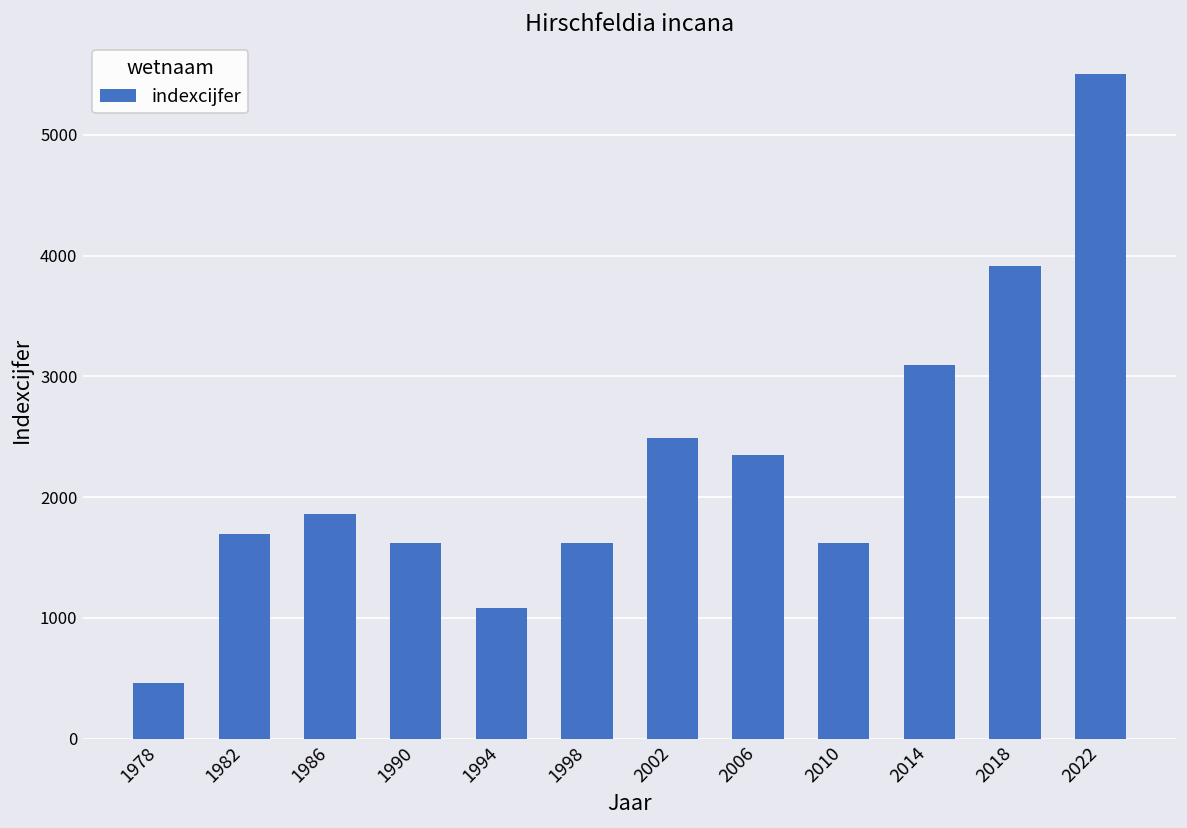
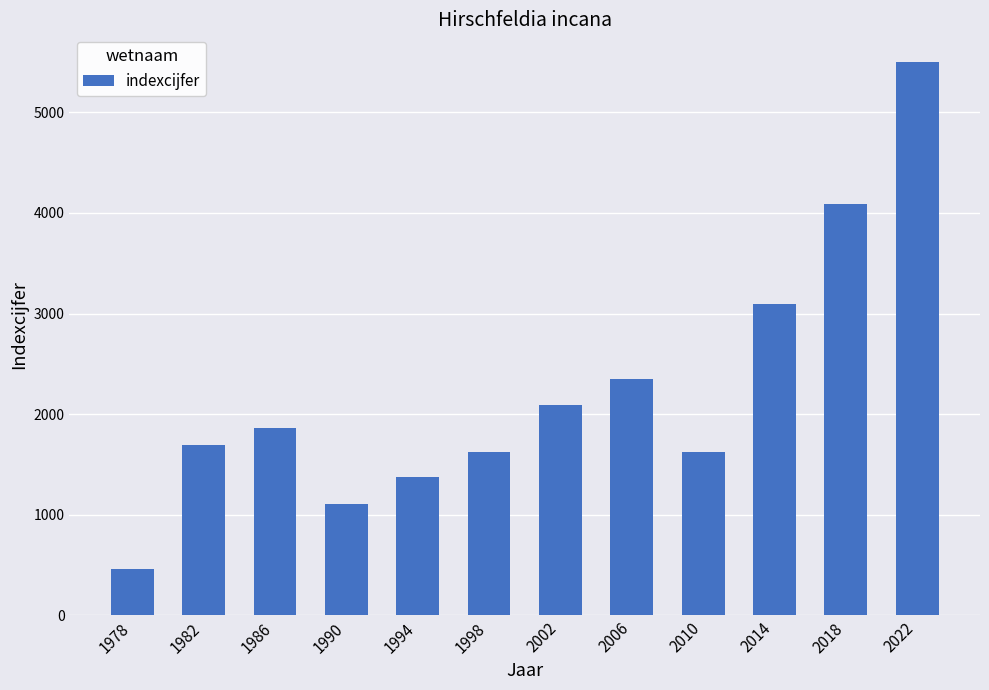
1990: 1620 -> 1110
1994: 1080 -> 1380
2002: 2490 -> 2090
2018: 3920 -> 4090
